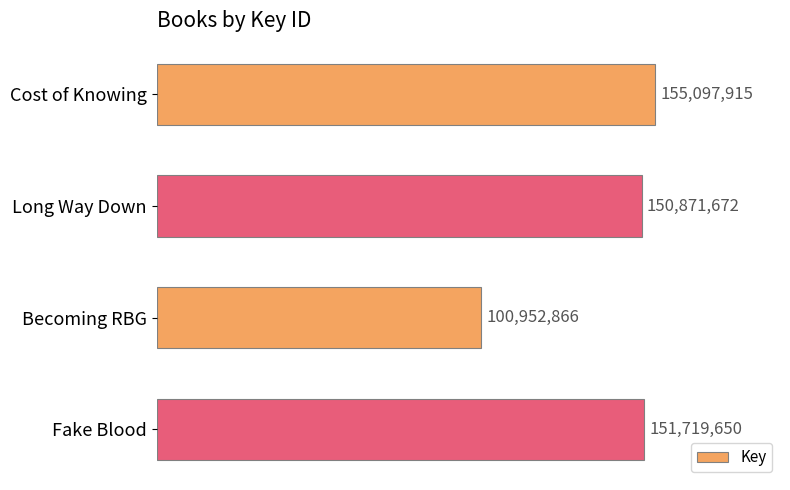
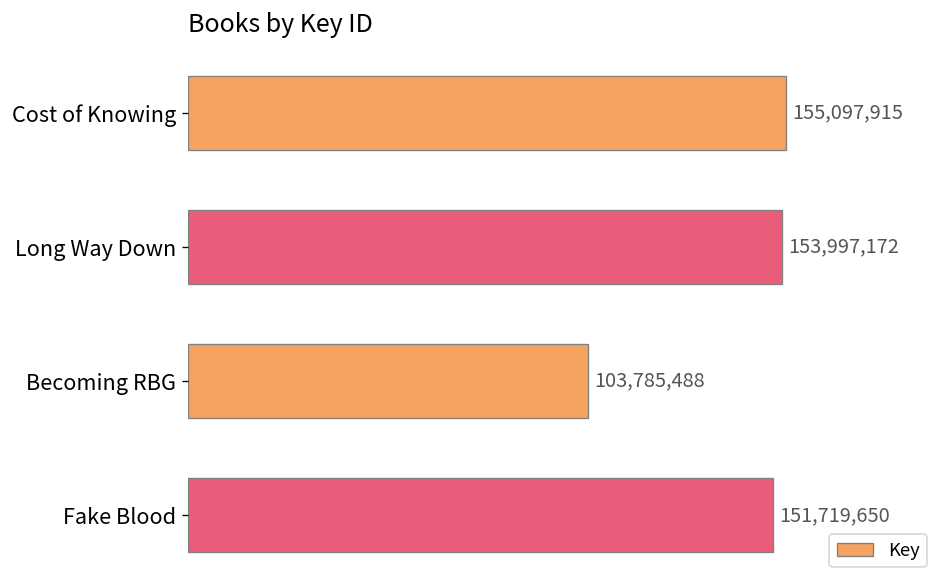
Long Way Down: 150,871,672 -> 153,997,172
Becoming RBG: 100,952,866 -> 103,785,488
